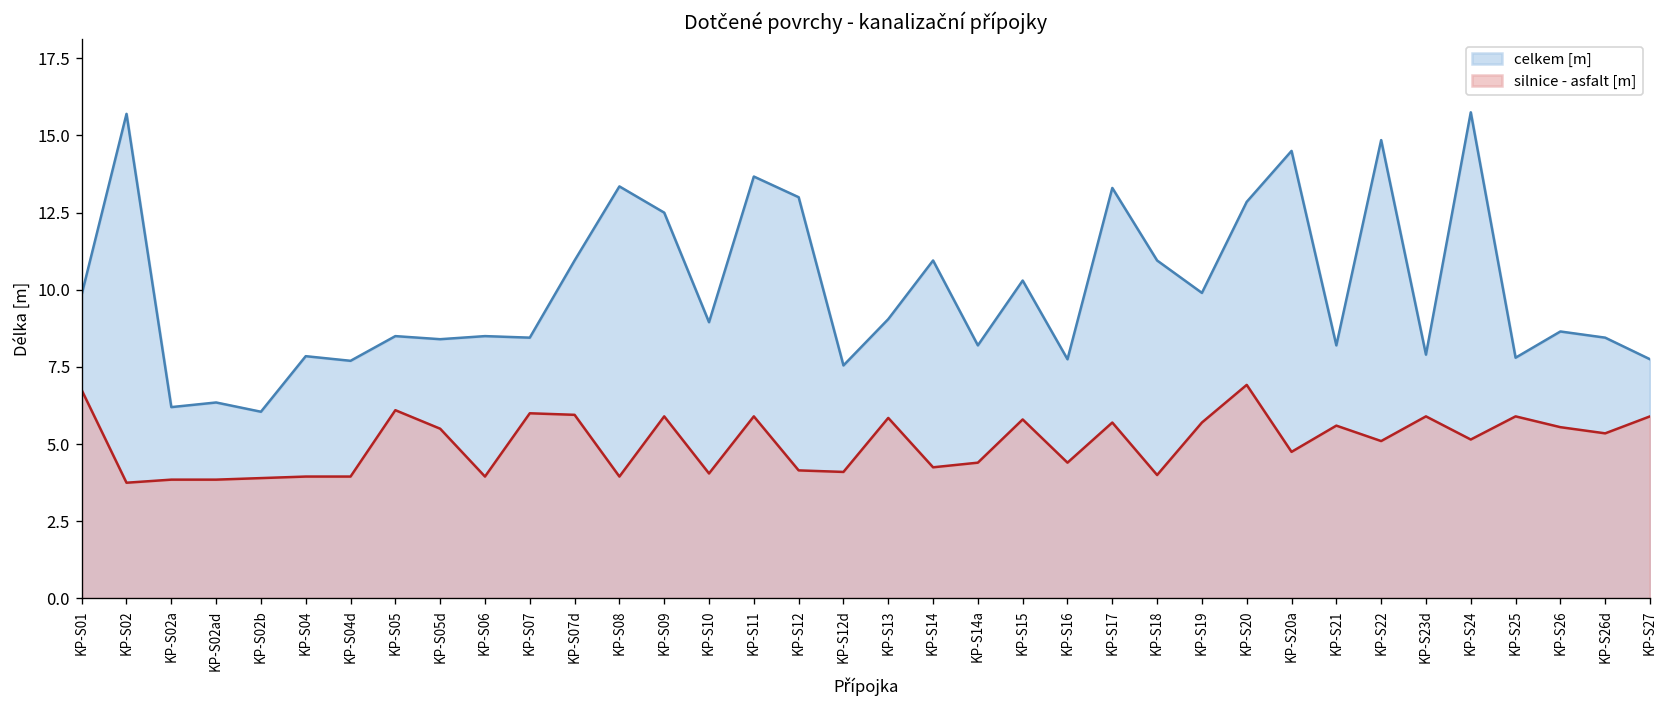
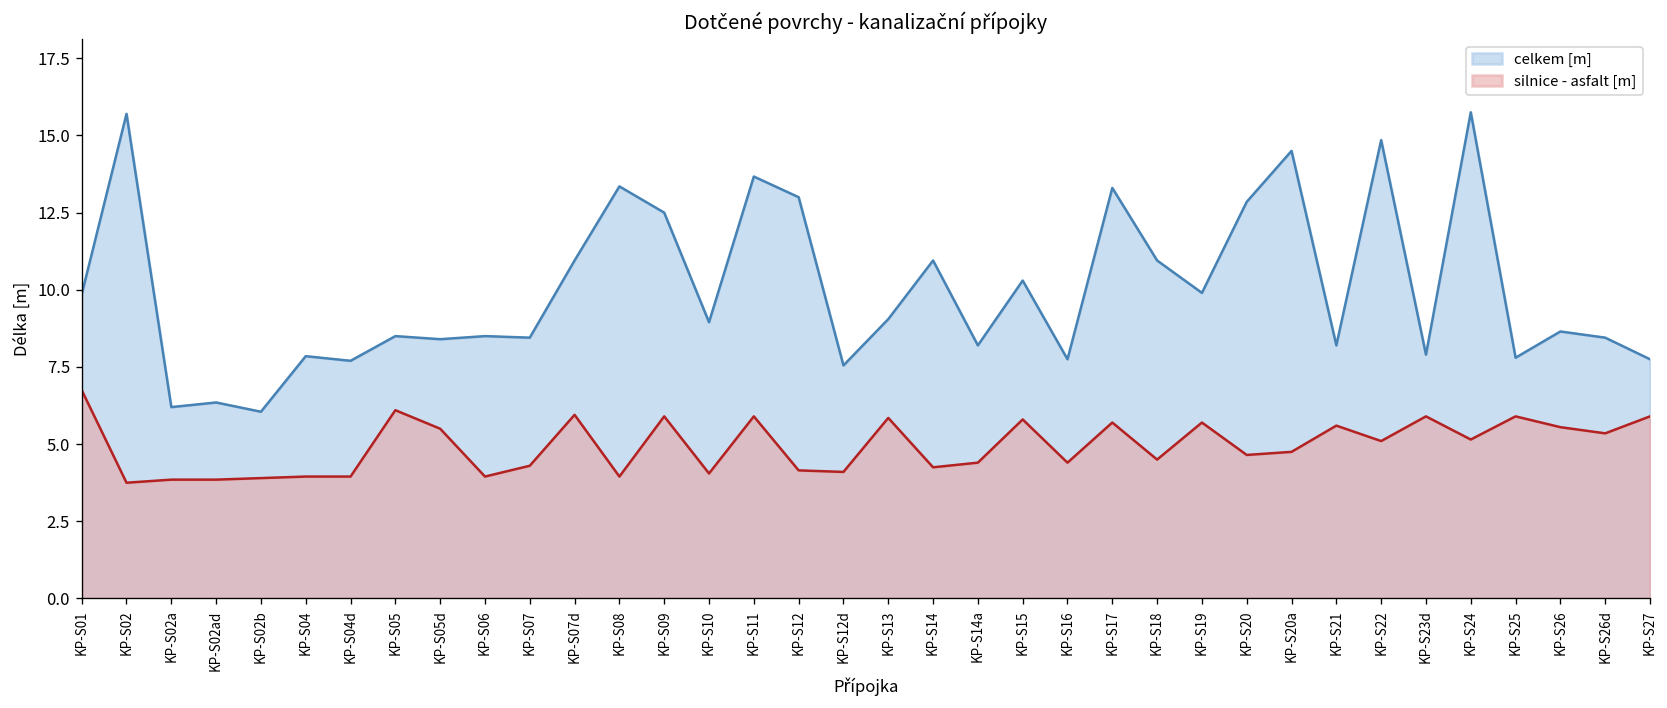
silnice - asfalt [m], KP-S07: 6.0 -> 4.3
silnice - asfalt [m], KP-S18: 4.0 -> 4.5
silnice - asfalt [m], KP-S20: 6.9 -> 4.7
